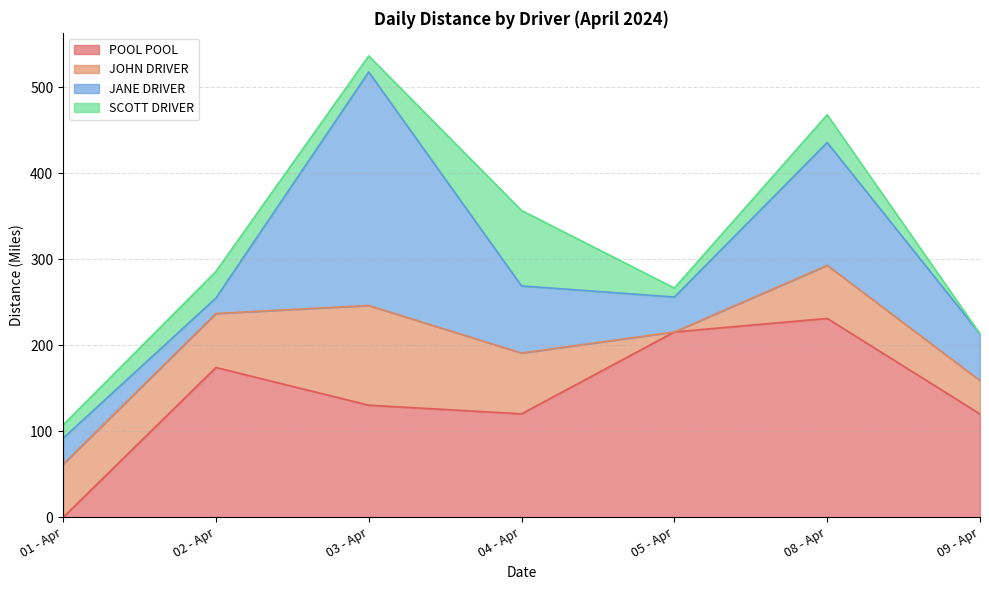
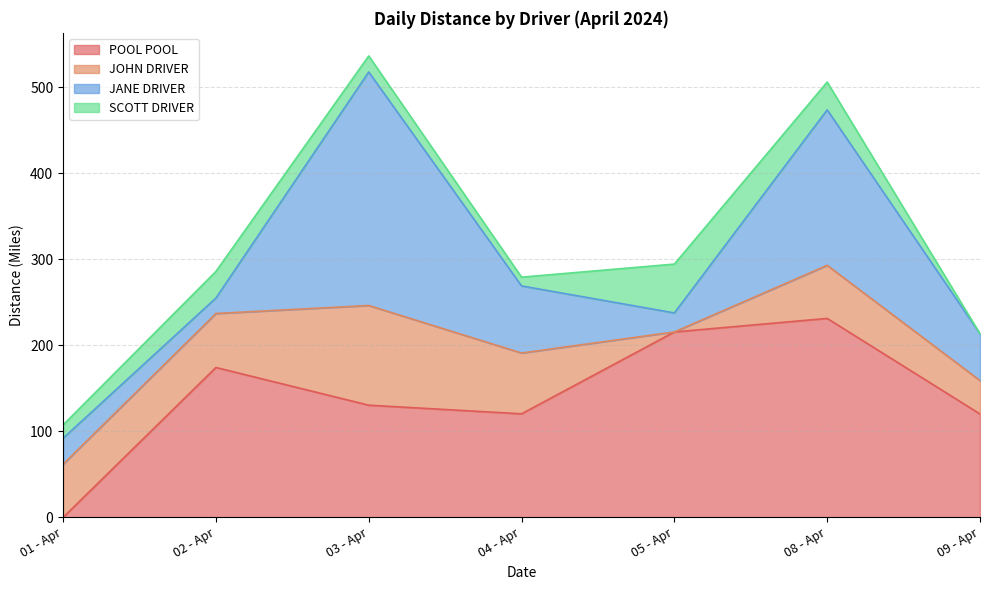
SCOTT DRIVER, 04 - Apr: 90 -> 10
JANE DRIVER, 05 - Apr: 40 -> 20
SCOTT DRIVER, 05 - Apr: 10 -> 60
JANE DRIVER, 08 - Apr: 140 -> 180
